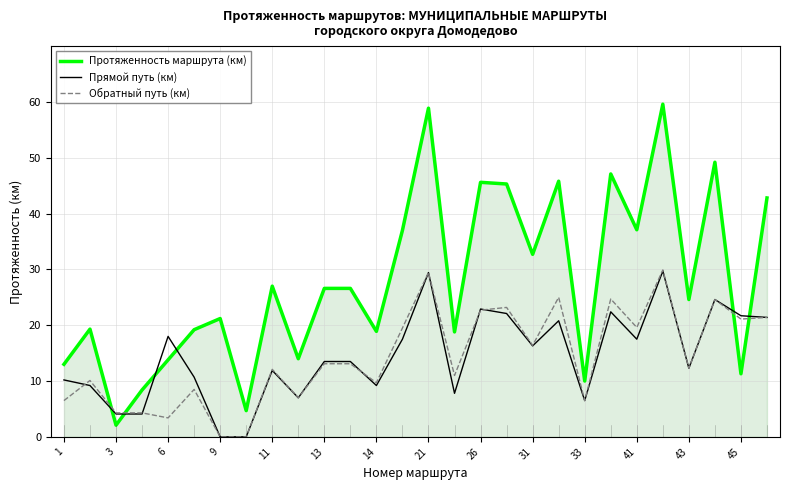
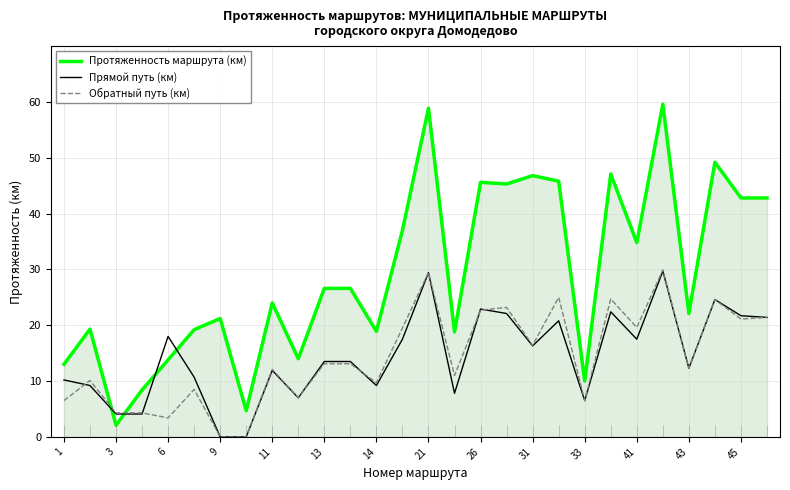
Протяженность маршрута (км), 11: 27 -> 24
Протяженность маршрута (км), 31: 33 -> 47
Протяженность маршрута (км), 41: 37 -> 35
Протяженность маршрута (км), 43: 25 -> 22
Протяженность маршрута (км), 45: 11 -> 43
